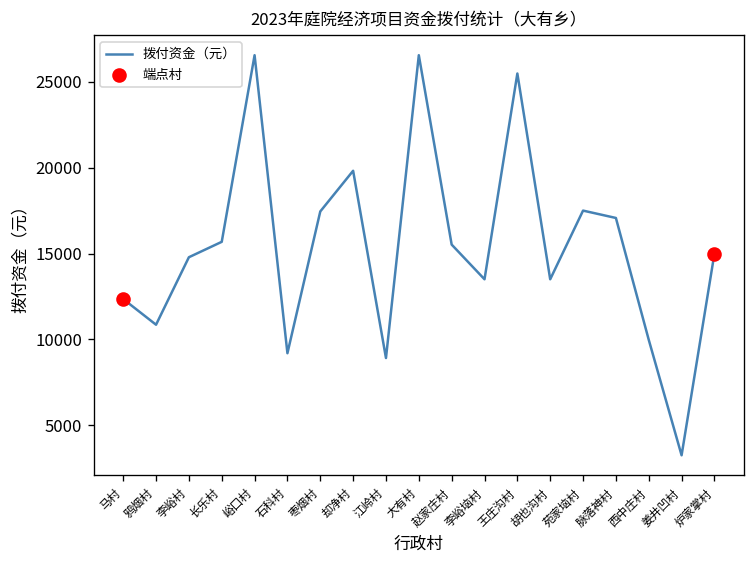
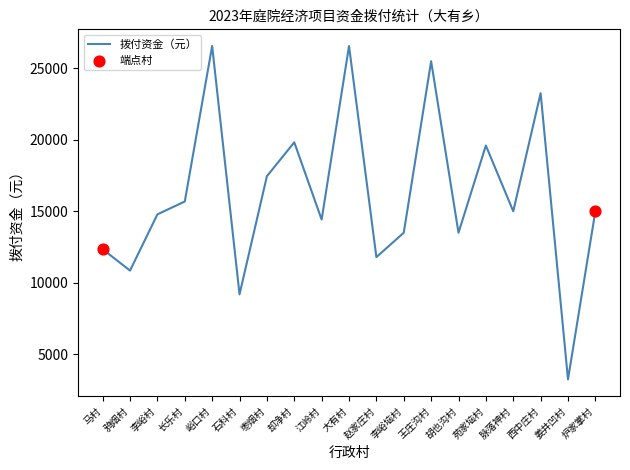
拨付资金（元）, 江岭村: 8900 -> 14400
拨付资金（元）, 赵家庄村: 15500 -> 11800
拨付资金（元）, 苑家垴村: 17500 -> 19600
拨付资金（元）, 脉落神村: 17100 -> 15000
拨付资金（元）, 西中庄村: 10000 -> 23300
